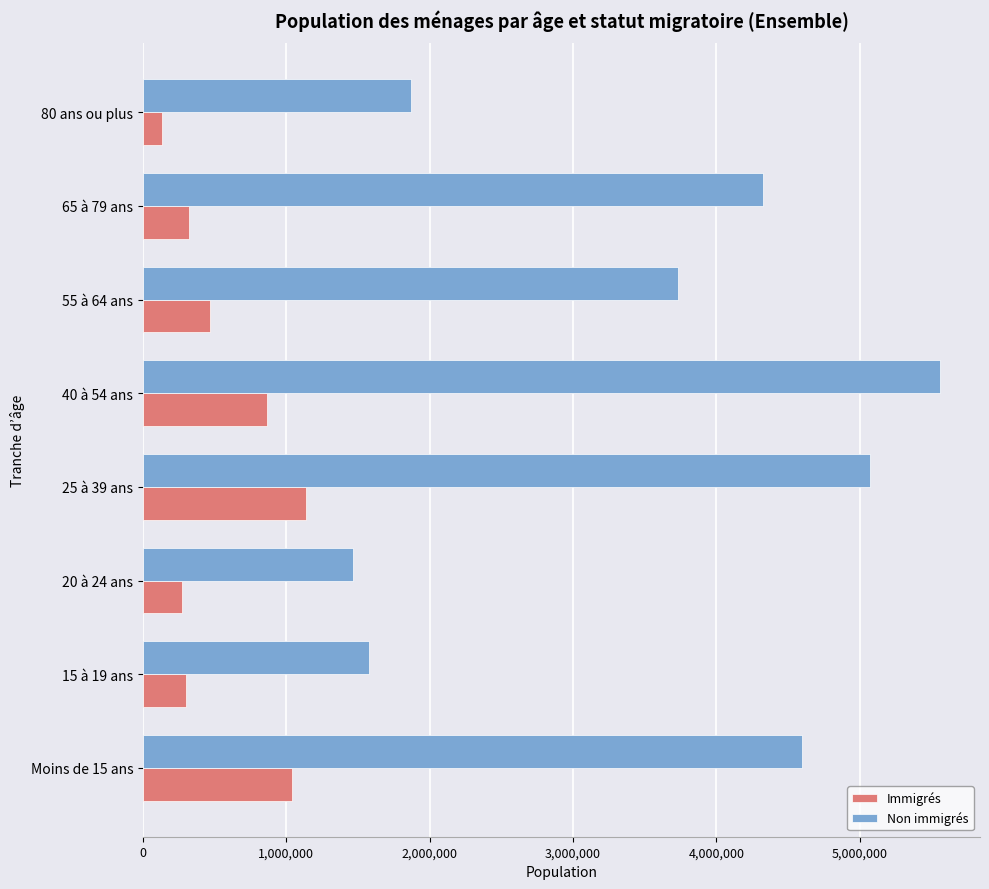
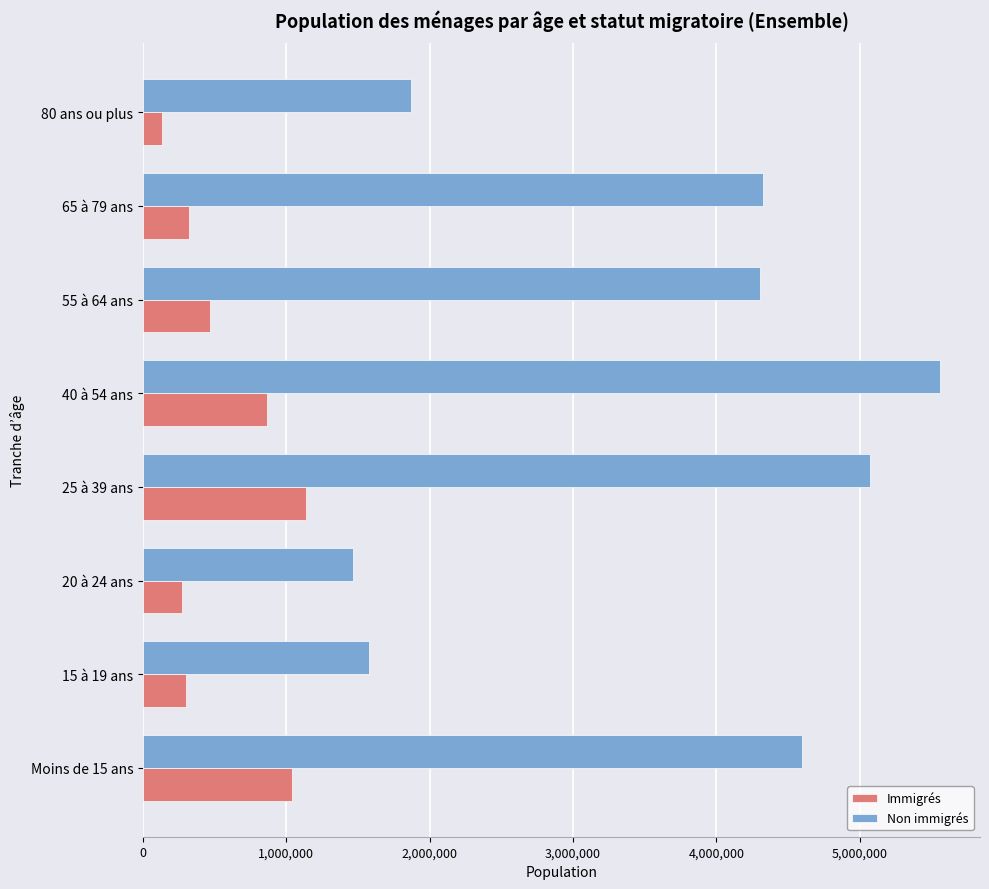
Non immigrés, 55 à 64 ans: 3,730,000 -> 4,300,000
